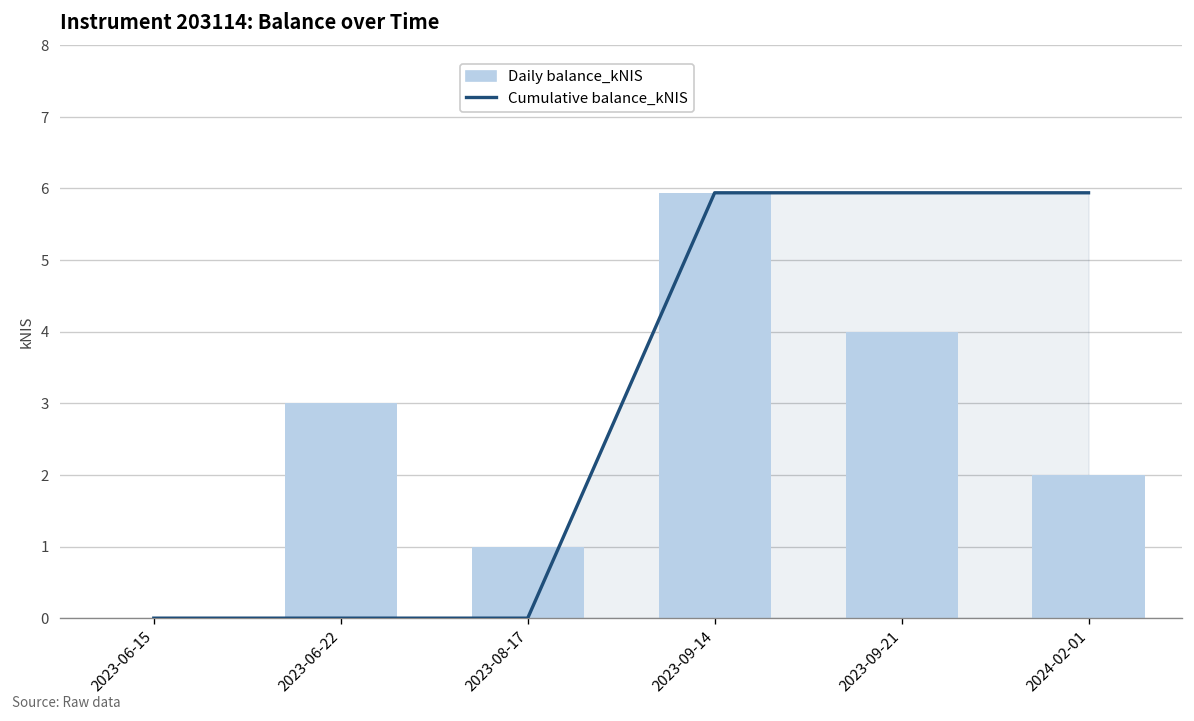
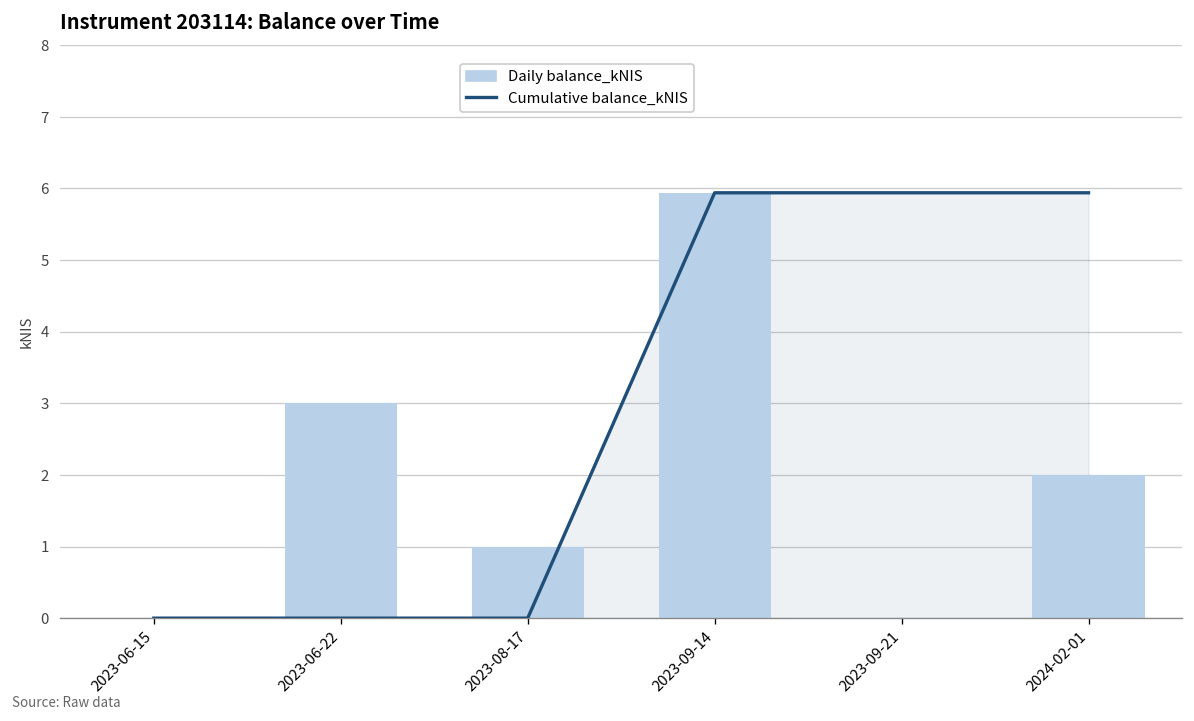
Daily balance_kNIS, 2023-09-21: 4 -> 0
